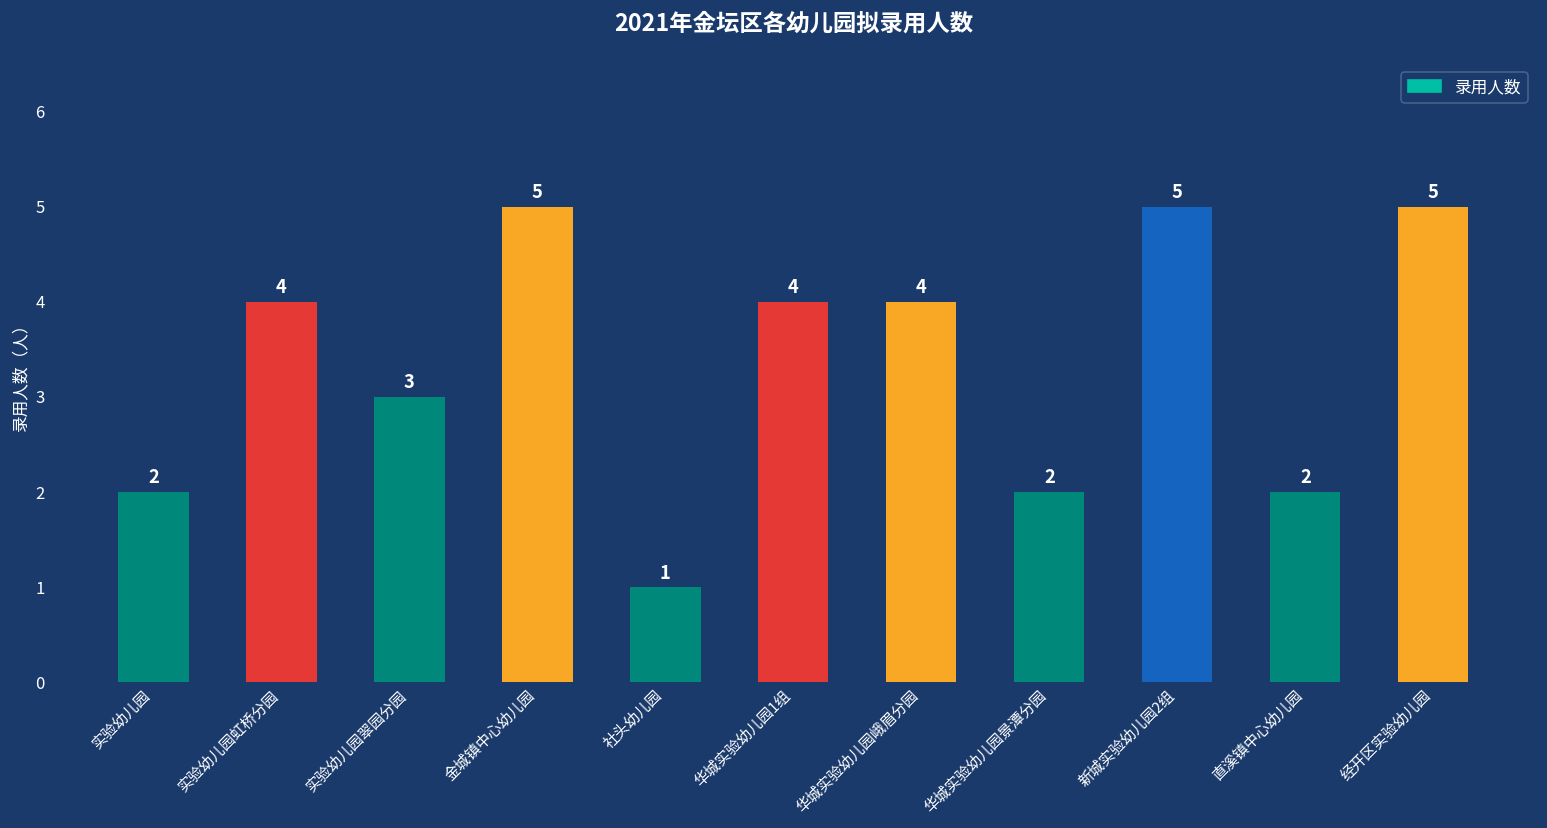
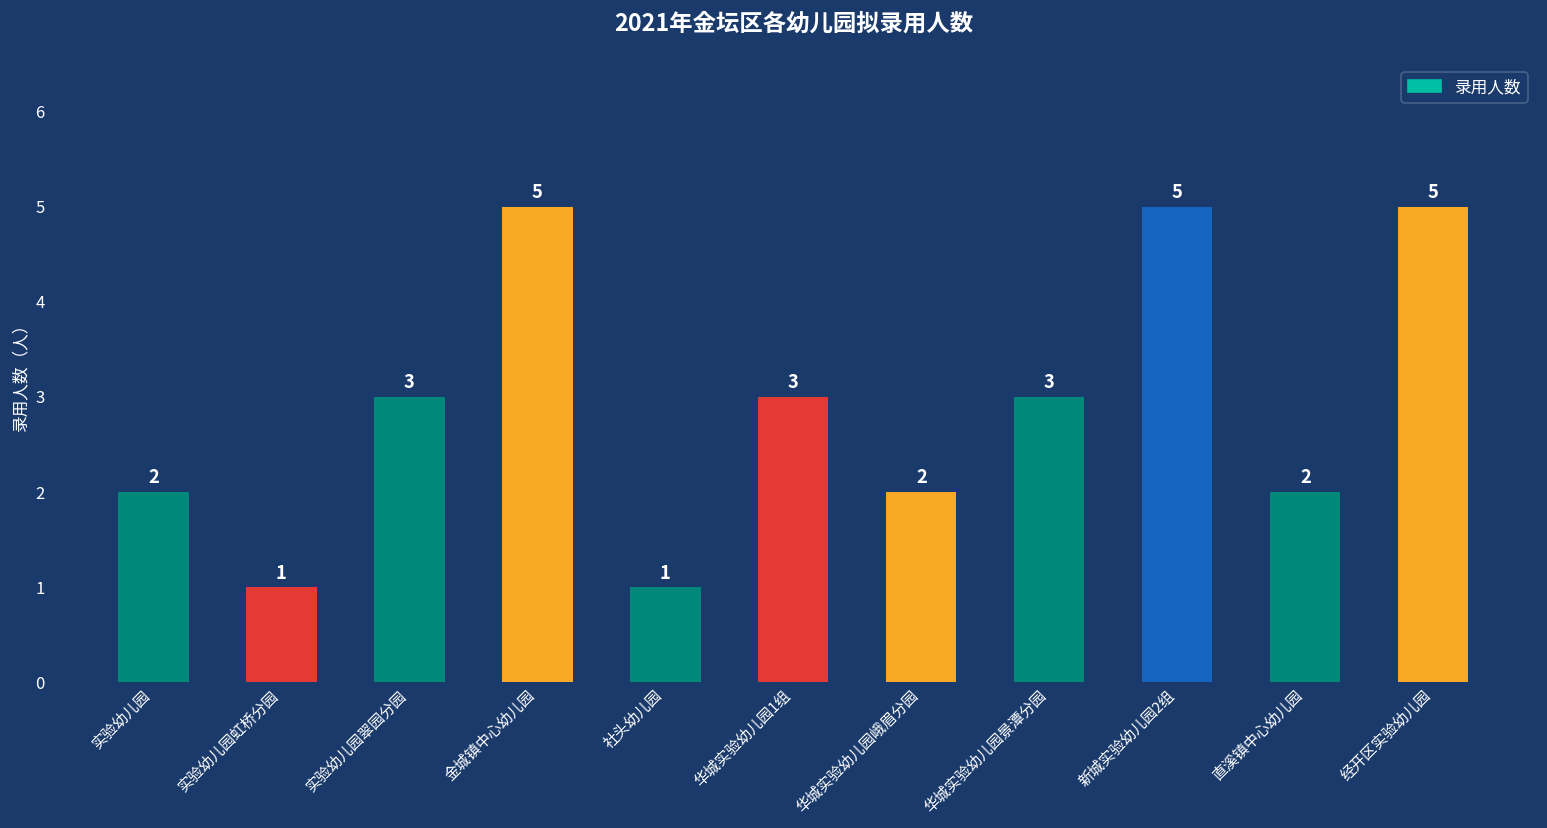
实验幼儿园虹桥分园: 4 -> 1
华城实验幼儿园1组: 4 -> 3
华城实验幼儿园峨眉分园: 4 -> 2
华城实验幼儿园景潭分园: 2 -> 3
